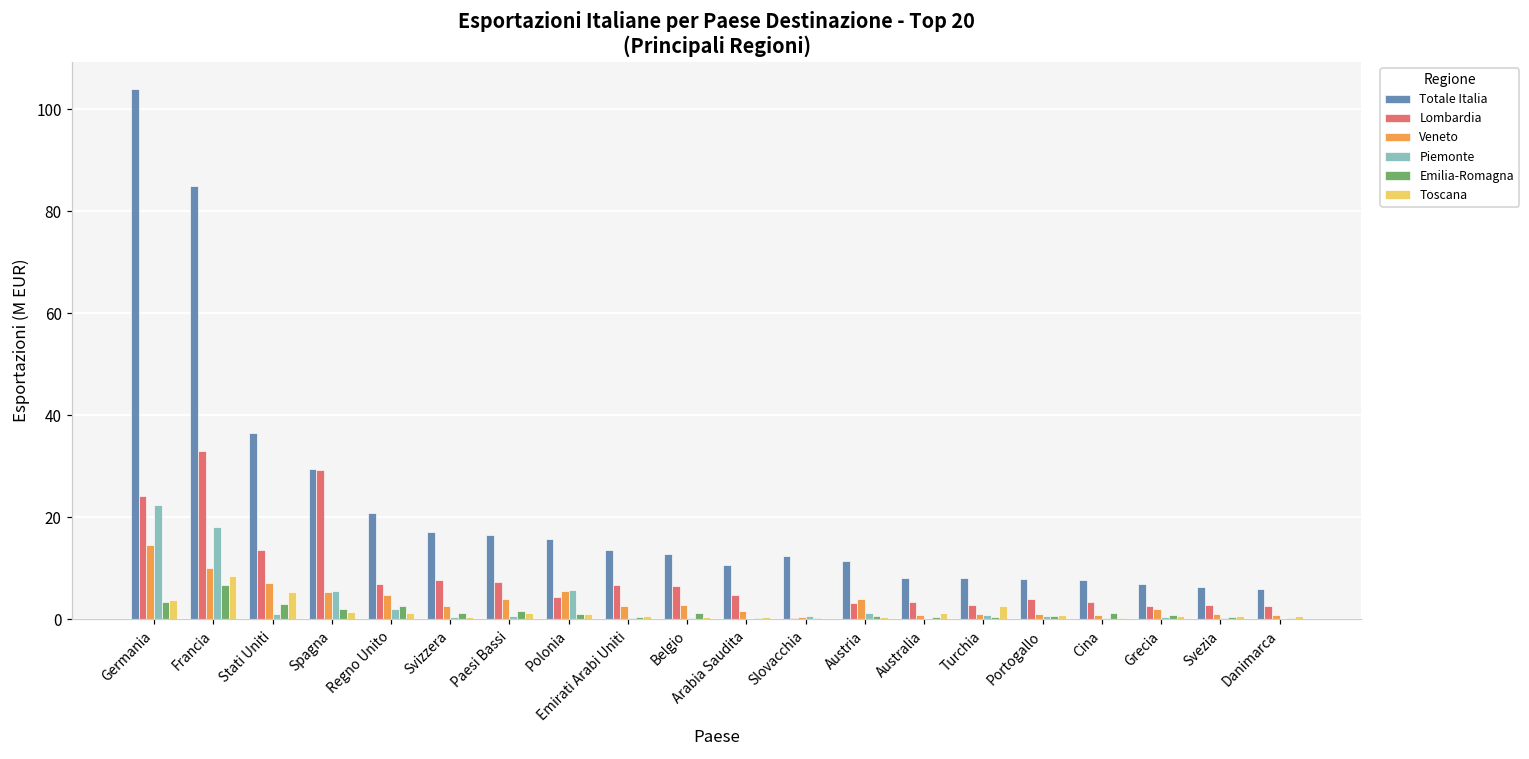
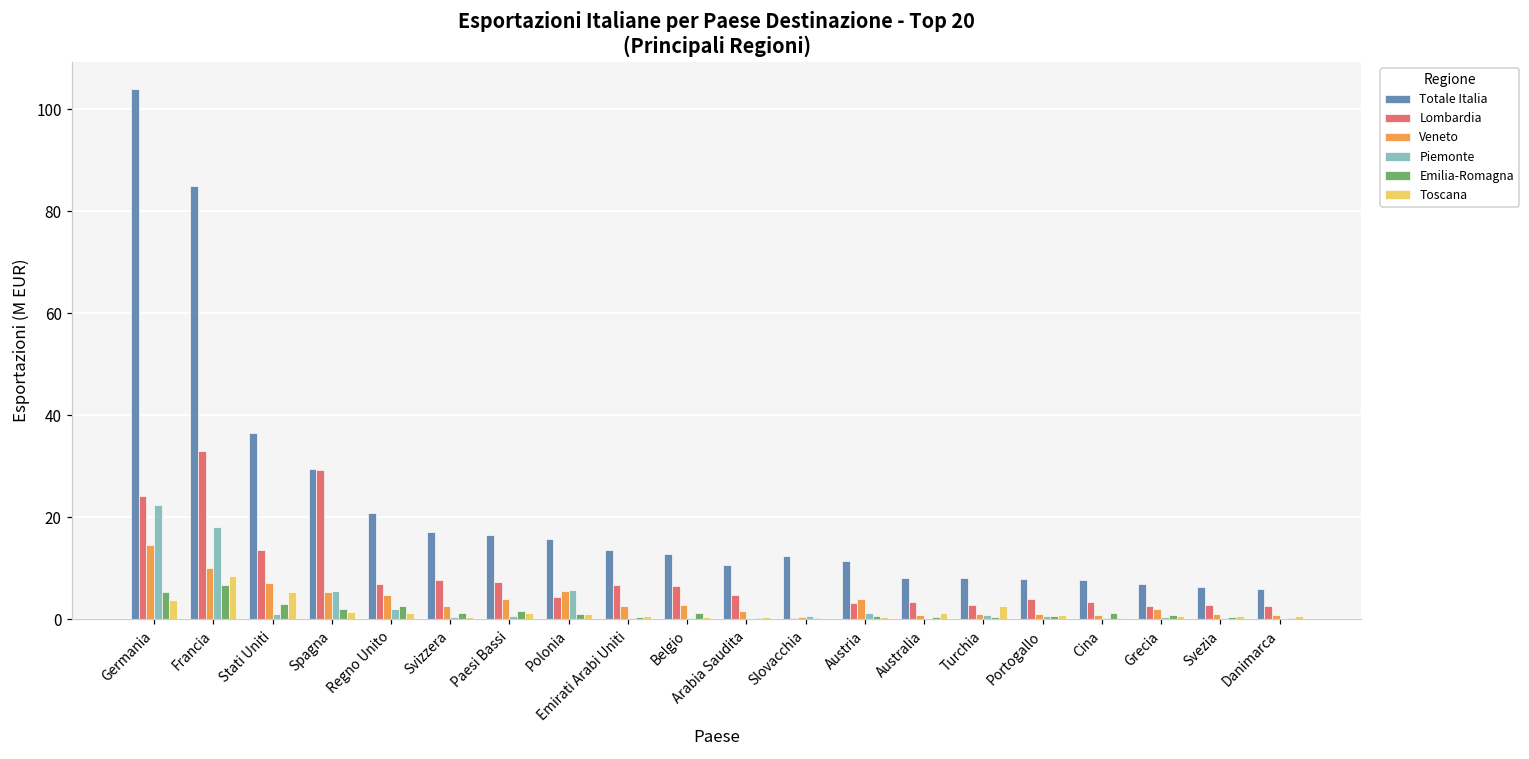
Emilia-Romagna, Germania: 3 -> 5
